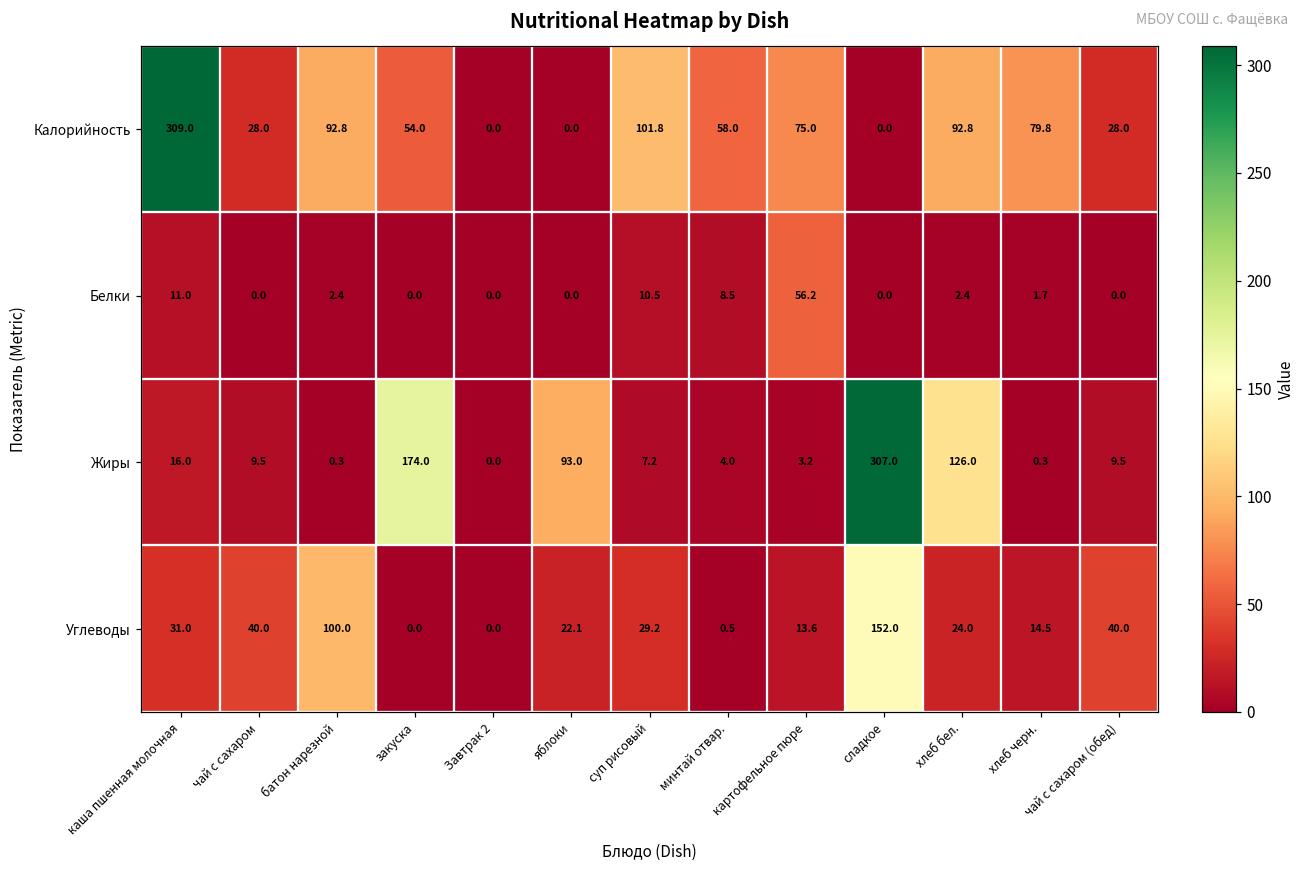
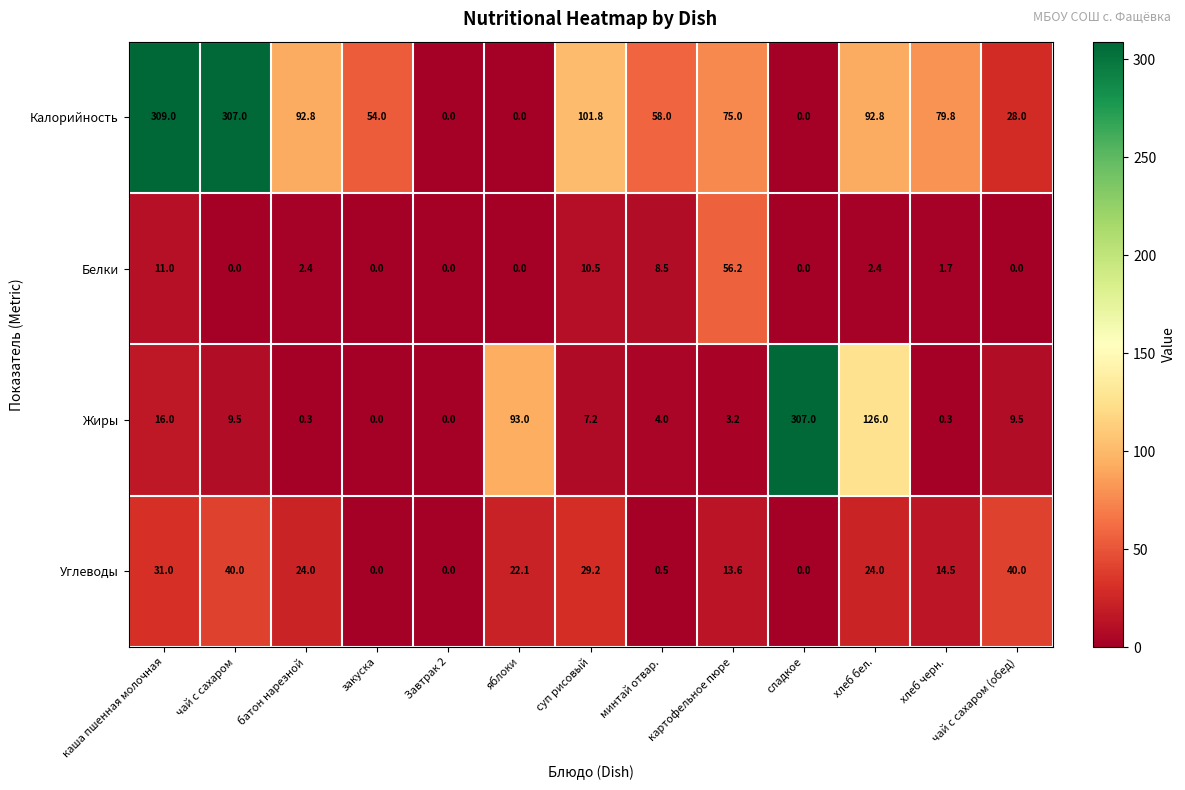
Калорийность, чай с сахаром: 28.0 -> 307.0
Жиры, закуска: 174.0 -> 0.0
Углеводы, батон нарезной: 100.0 -> 24.0
Углеводы, сладкое: 152.0 -> 0.0
